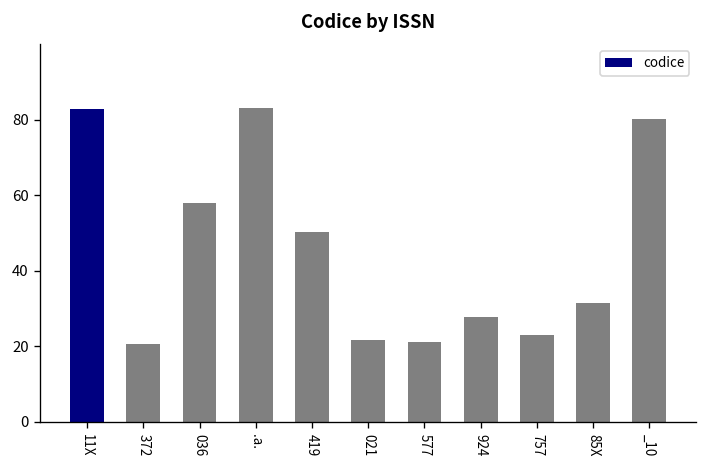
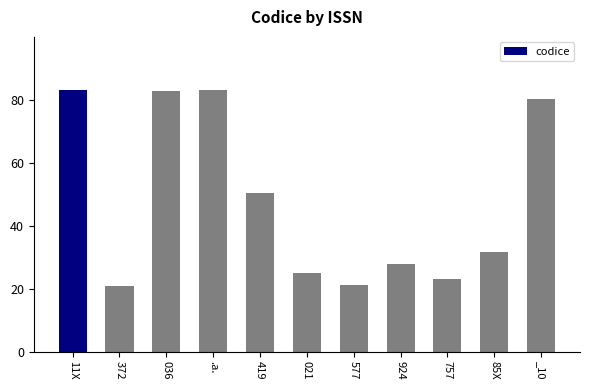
036: 58 -> 83
021: 22 -> 25
